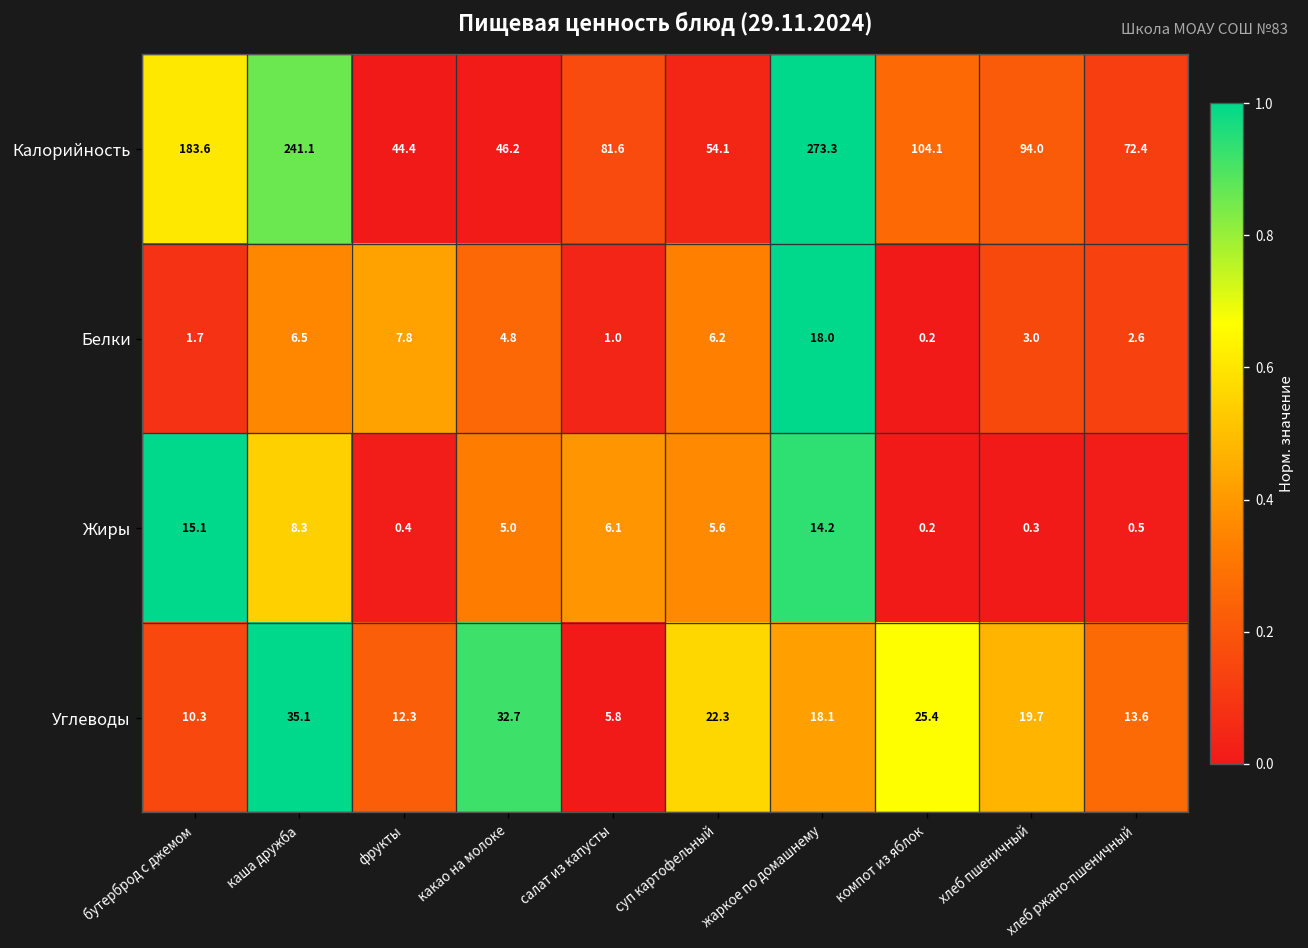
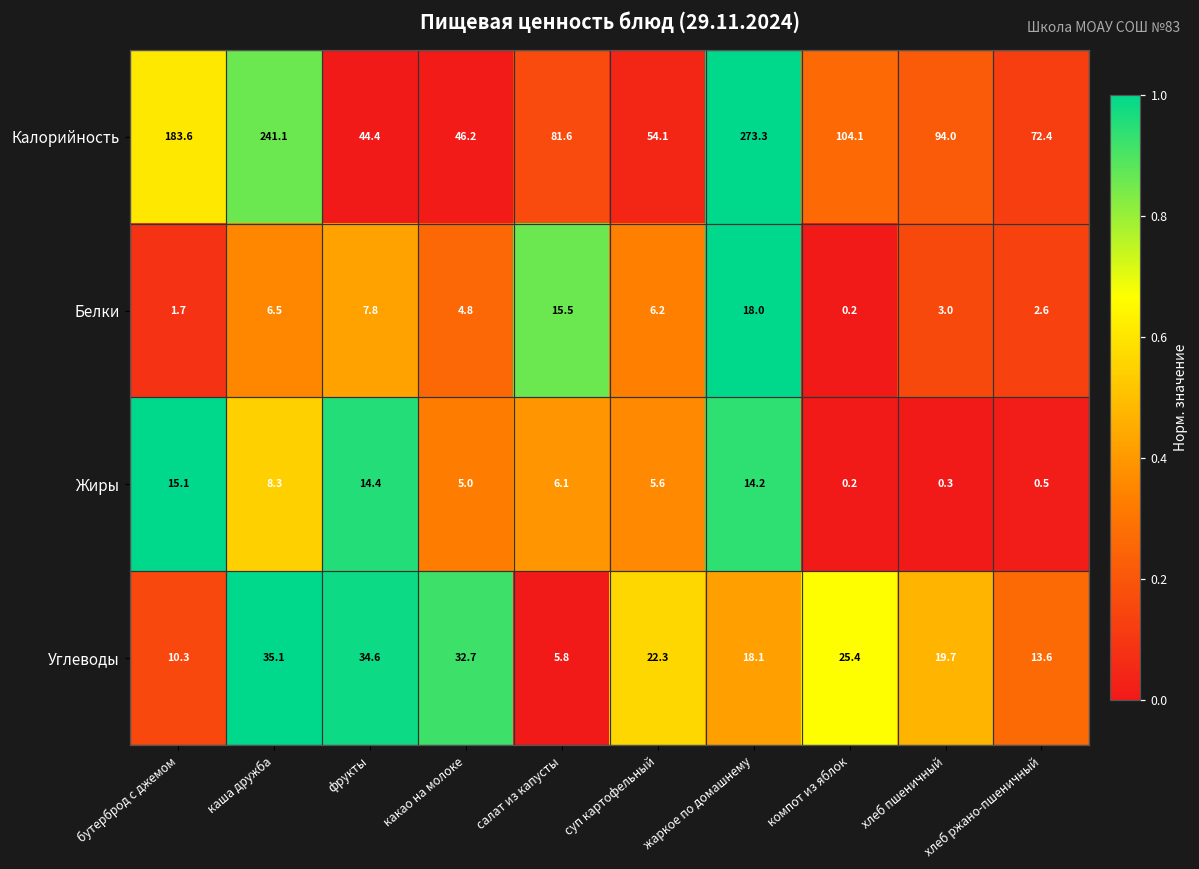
Белки, салат из капусты: 1.0 -> 15.5
Жиры, фрукты: 0.4 -> 14.4
Углеводы, фрукты: 12.3 -> 34.6
